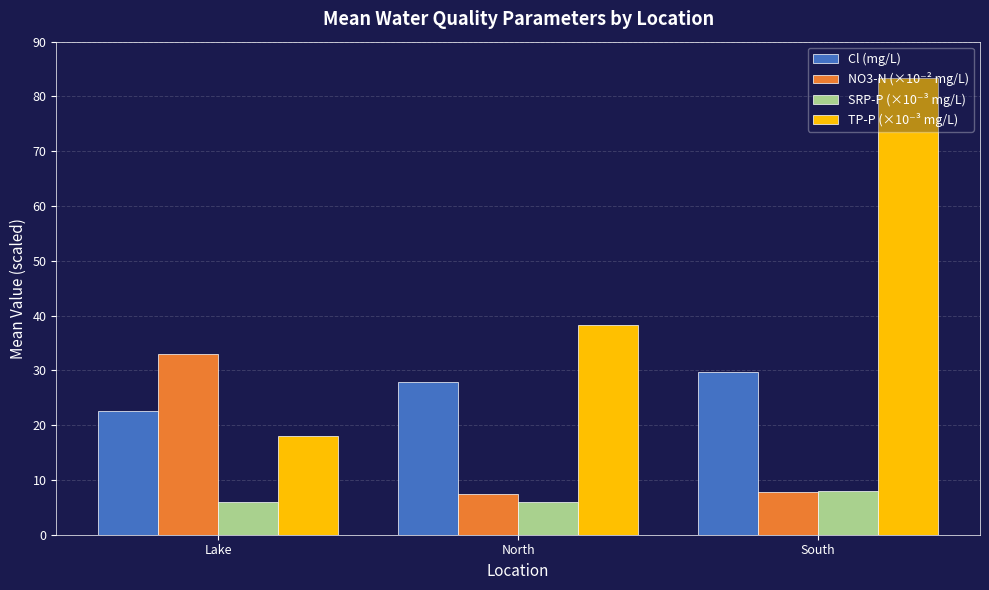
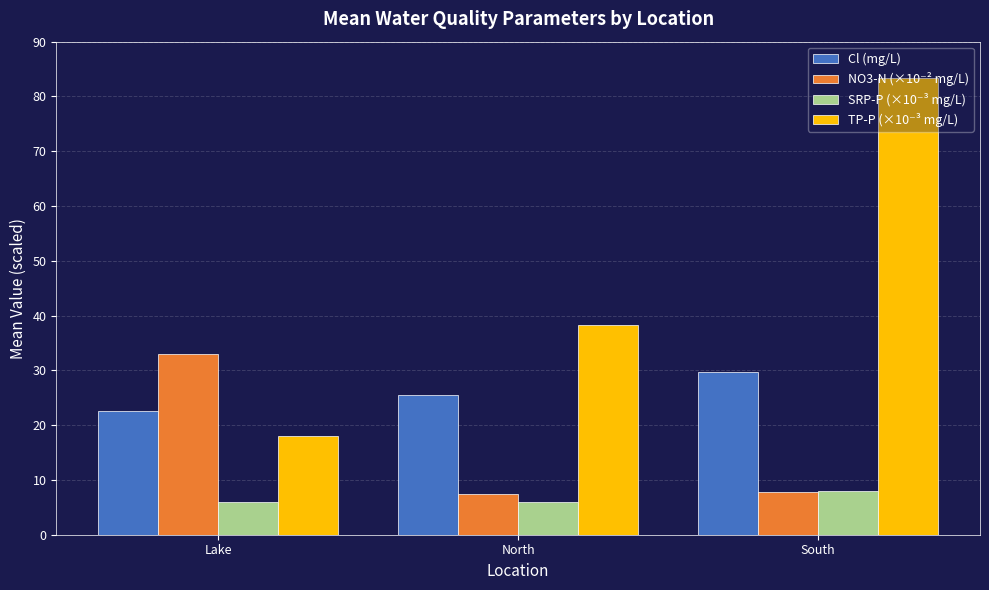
Cl (mg/L), North: 28 -> 25
